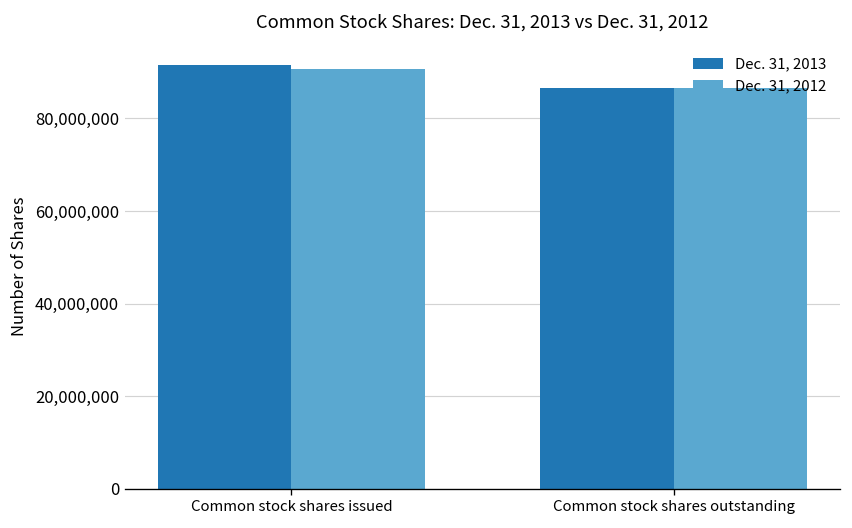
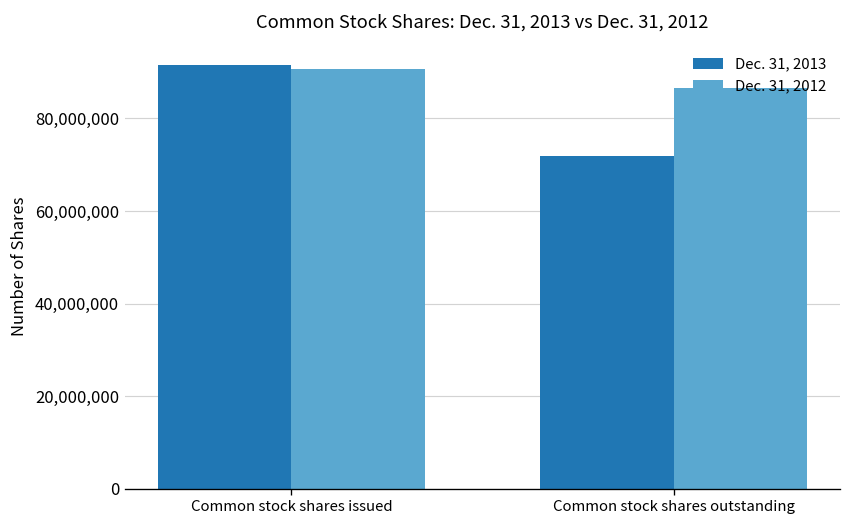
Dec. 31, 2013, Common stock shares outstanding: 87,000,000 -> 72,000,000
